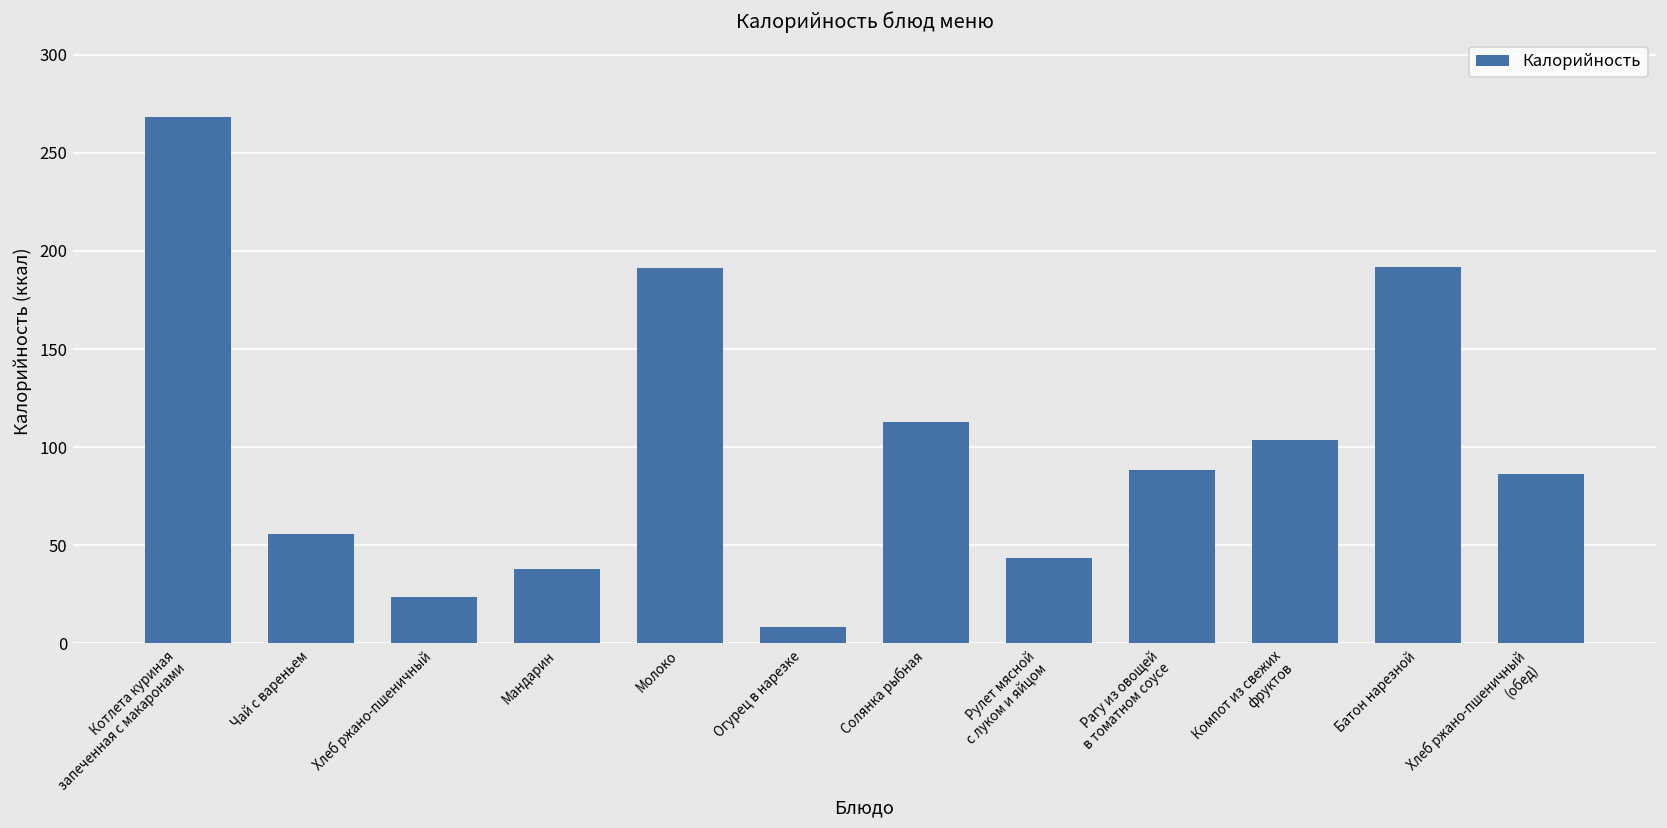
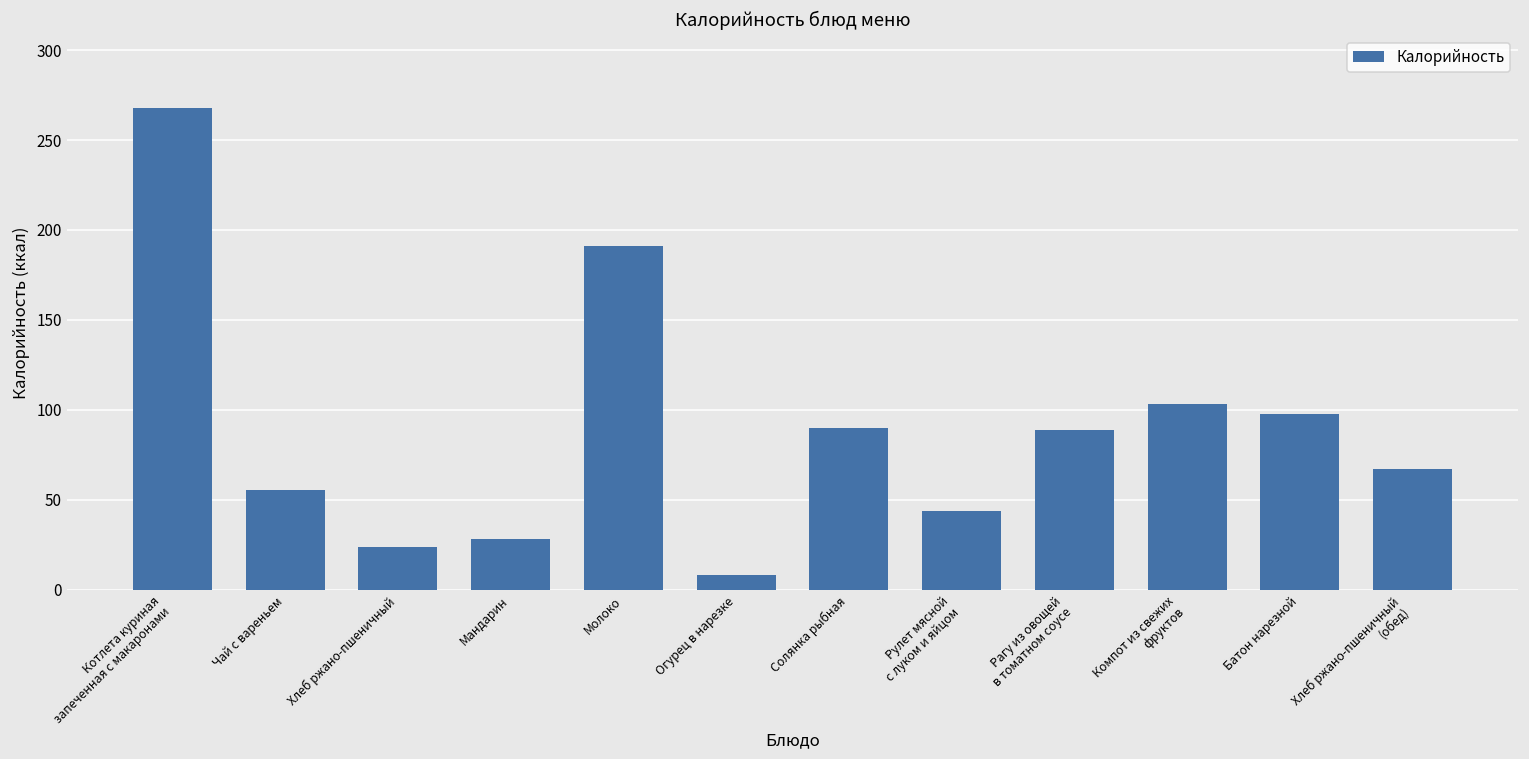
Мандарин: 38 -> 28
Солянка рыбная: 113 -> 90
Батон нарезной: 192 -> 98
Хлеб ржано-пшеничный (обед): 86 -> 67
